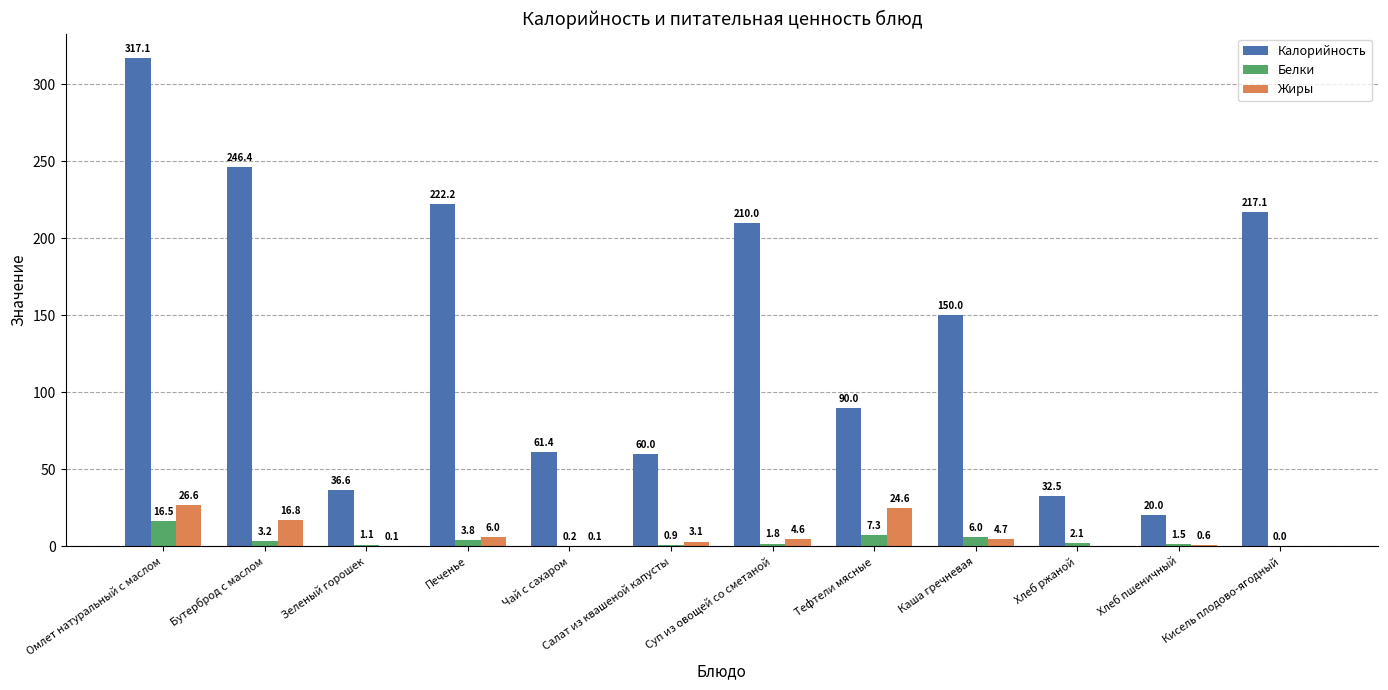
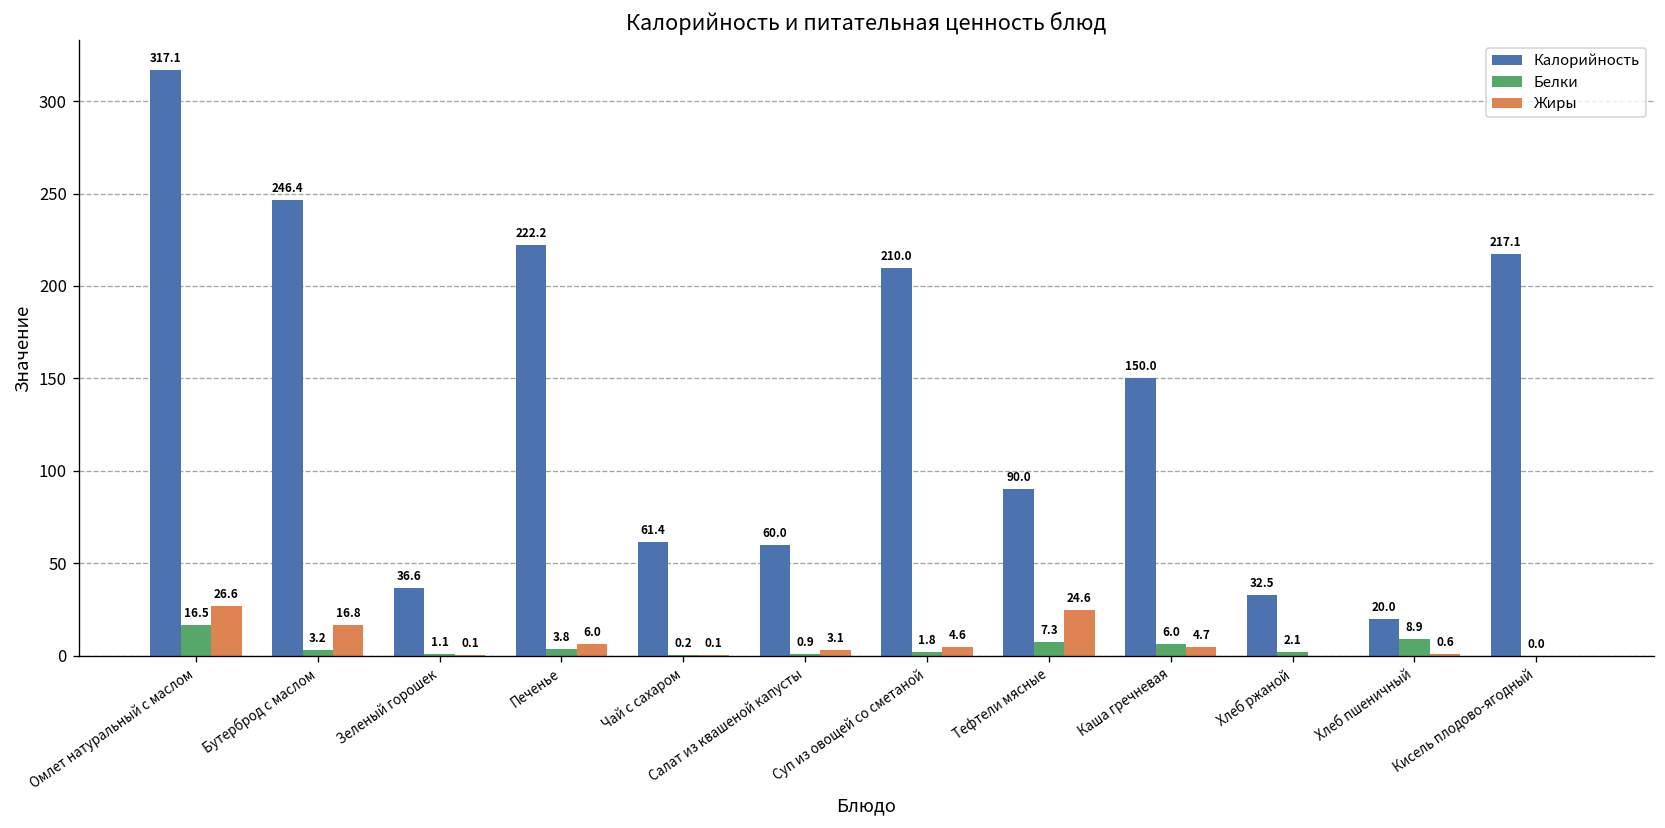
Белки, Хлеб пшеничный: 1.5 -> 8.9
